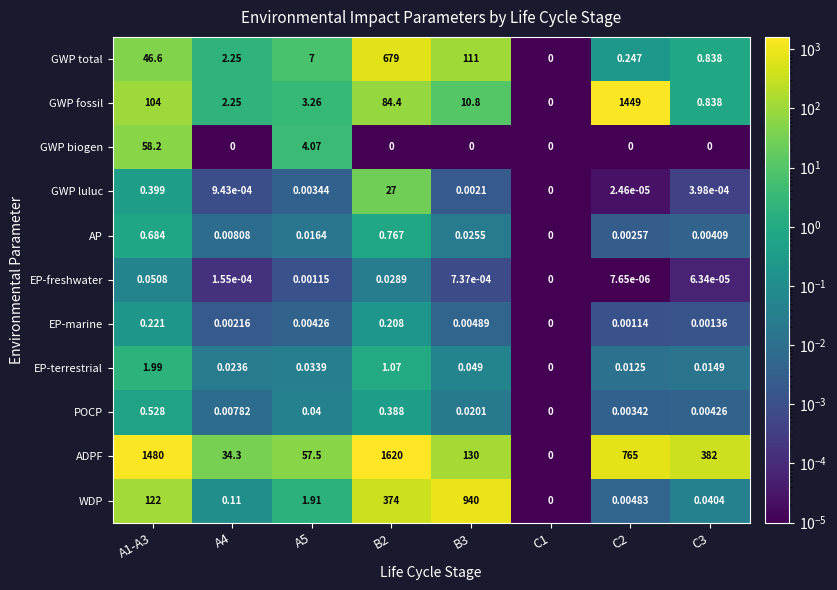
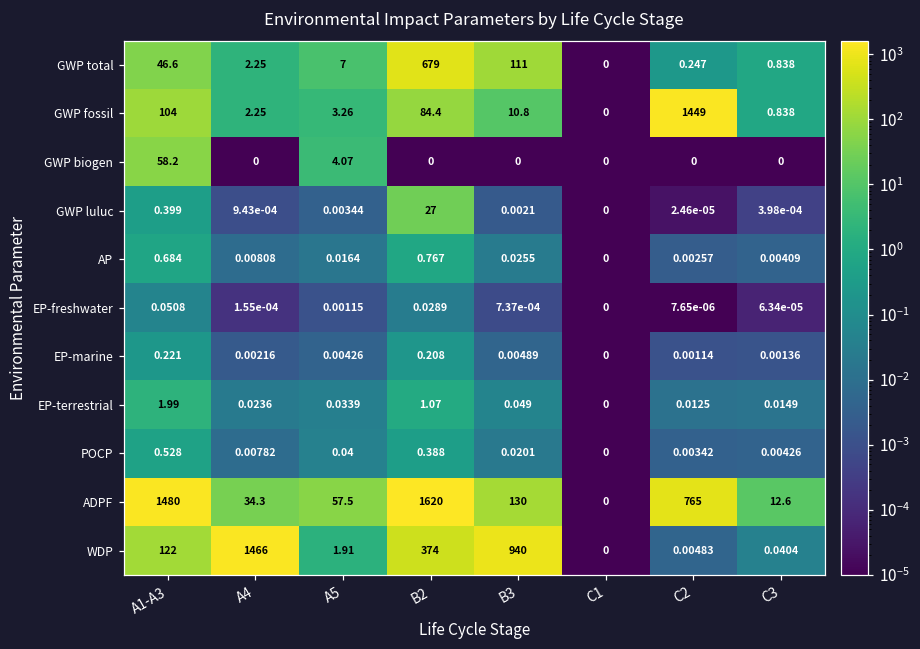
ADPF, C3: 382 -> 12.6
WDP, A4: 0.11 -> 1466
